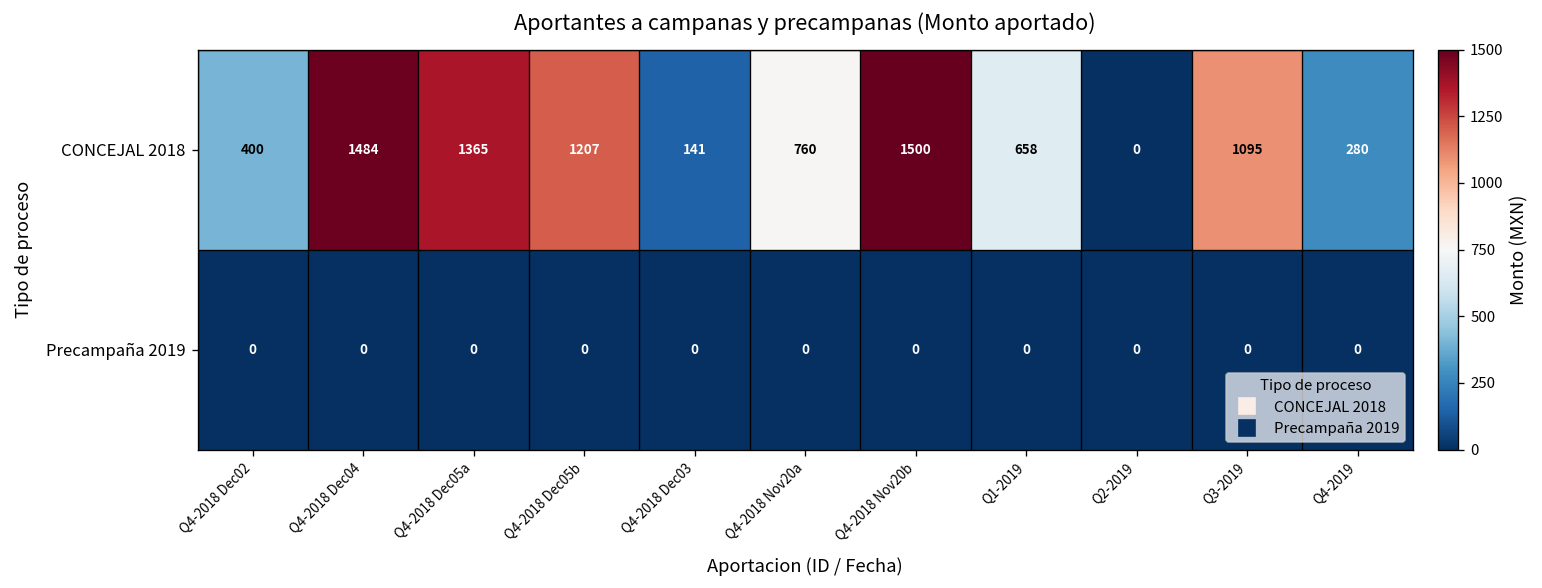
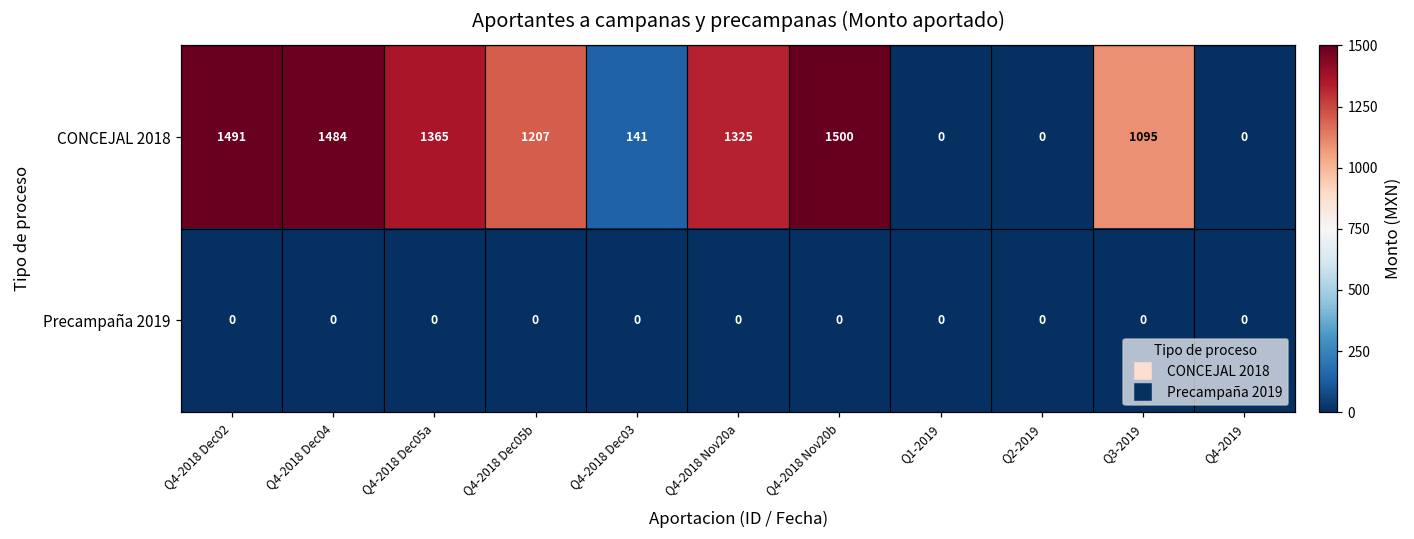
CONCEJAL 2018, Q4-2018 Dec02: 400 -> 1491
CONCEJAL 2018, Q4-2018 Nov20a: 760 -> 1325
CONCEJAL 2018, Q1-2019: 658 -> 0
CONCEJAL 2018, Q4-2019: 280 -> 0
